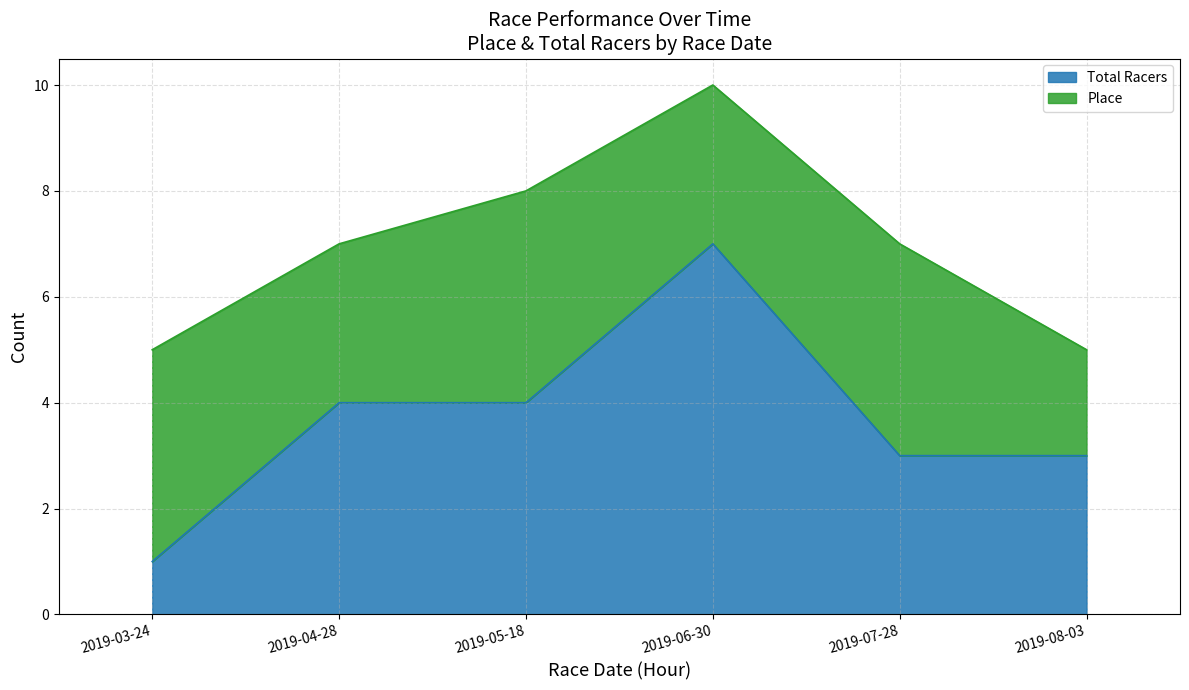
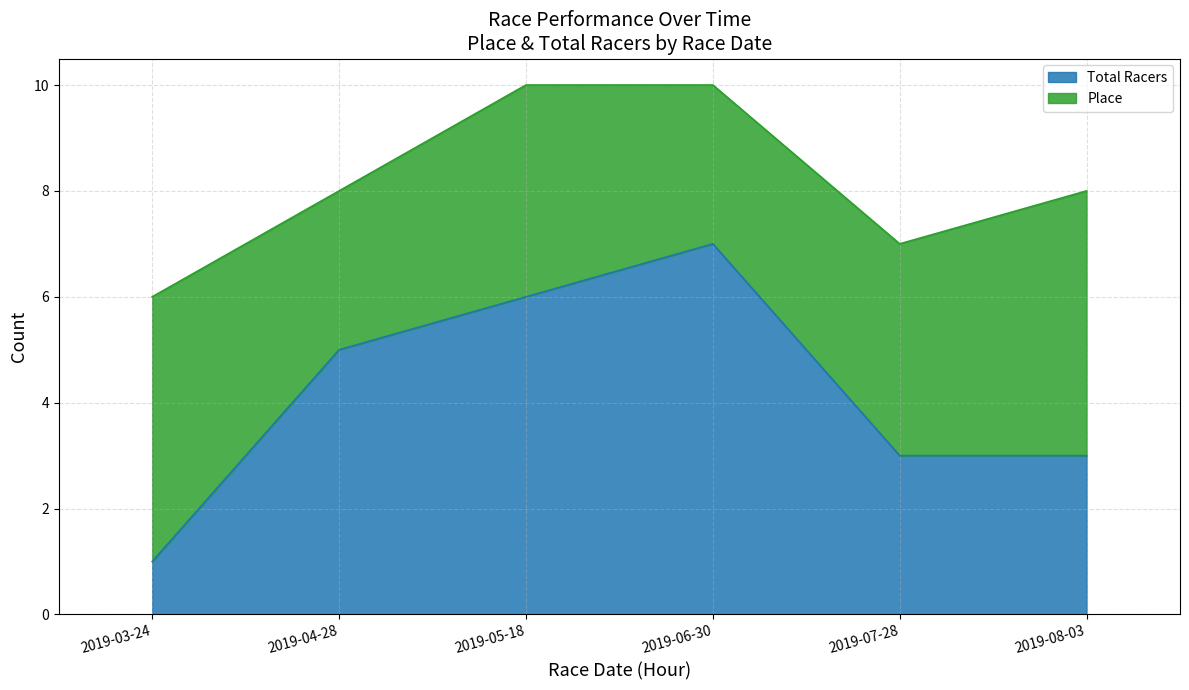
Place, 2019-03-24: 4 -> 5
Total Racers, 2019-04-28: 4 -> 5
Total Racers, 2019-05-18: 4 -> 6
Place, 2019-08-03: 2 -> 5
